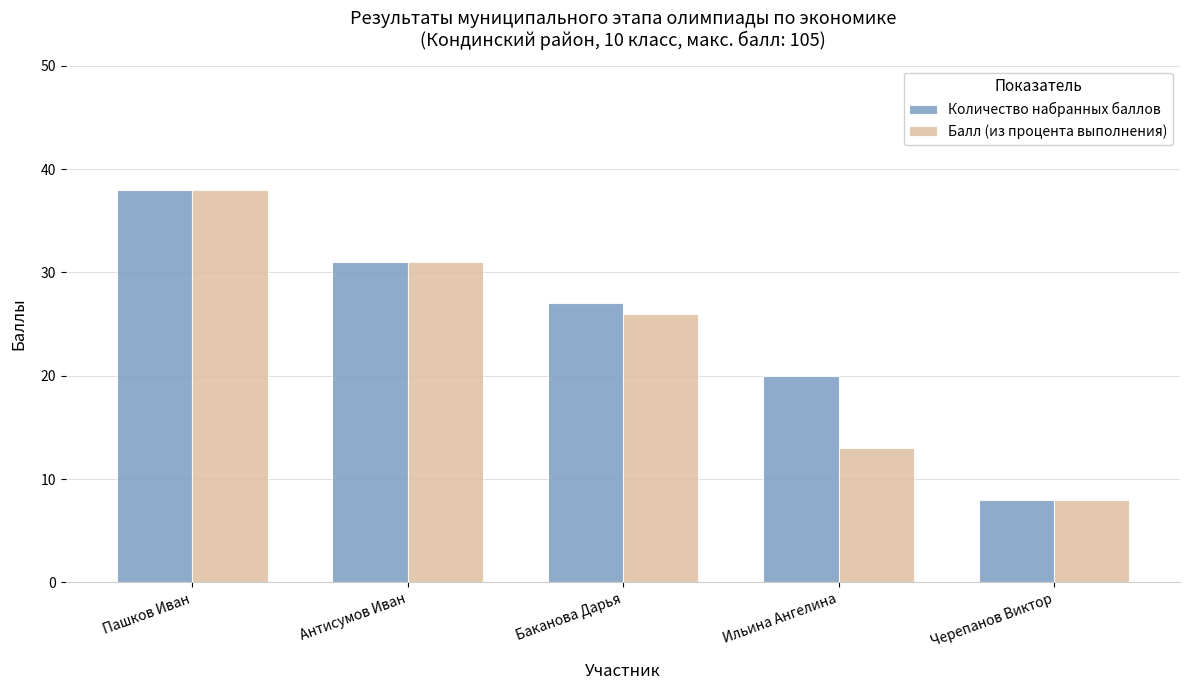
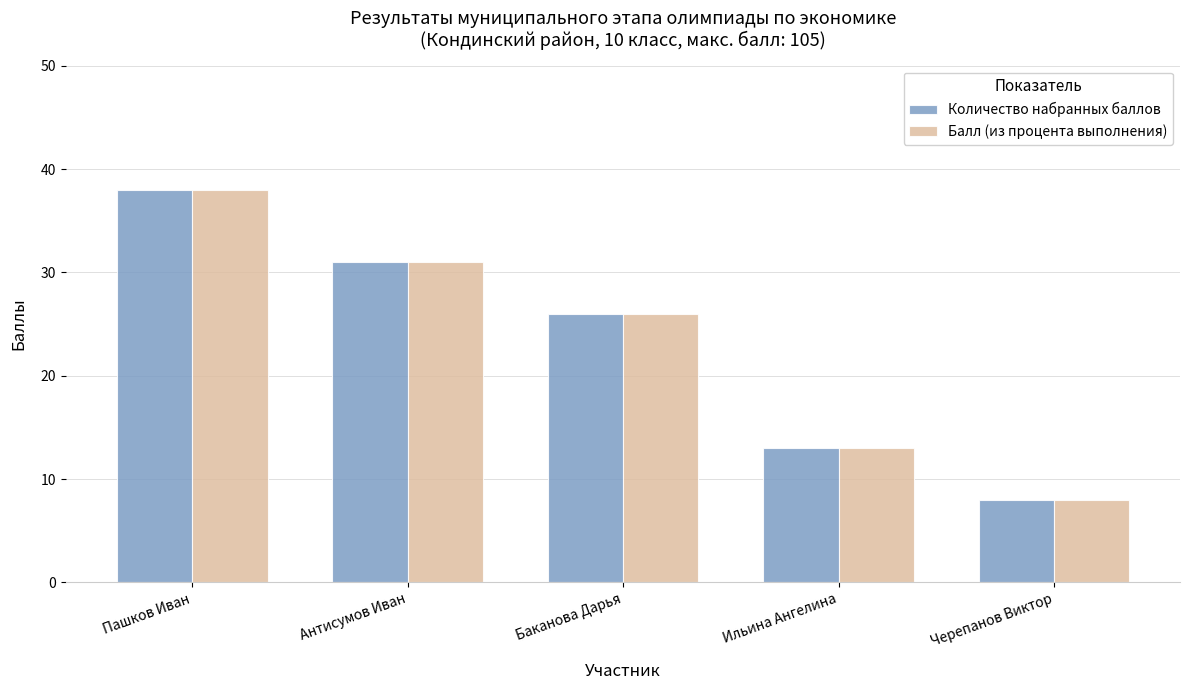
Количество набранных баллов, Баканова Дарья: 27 -> 26
Количество набранных баллов, Ильина Ангелина: 20 -> 13
